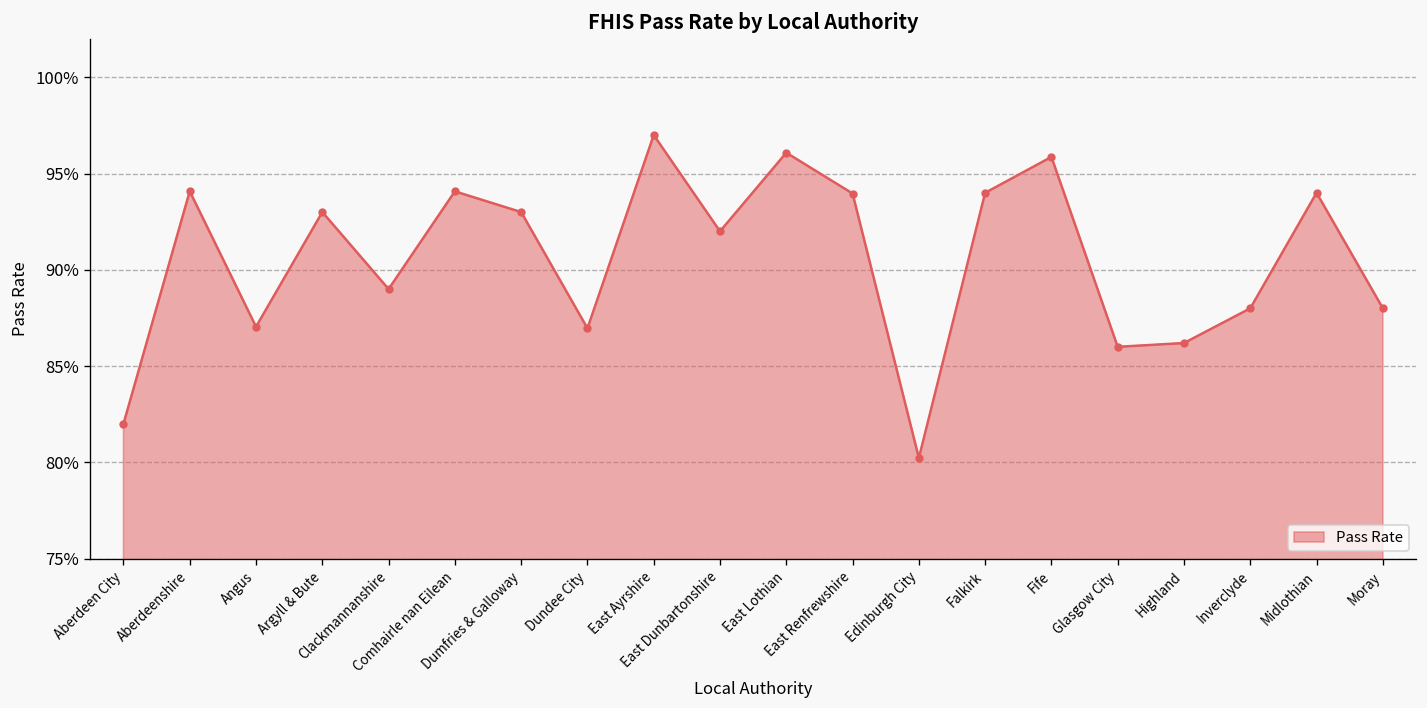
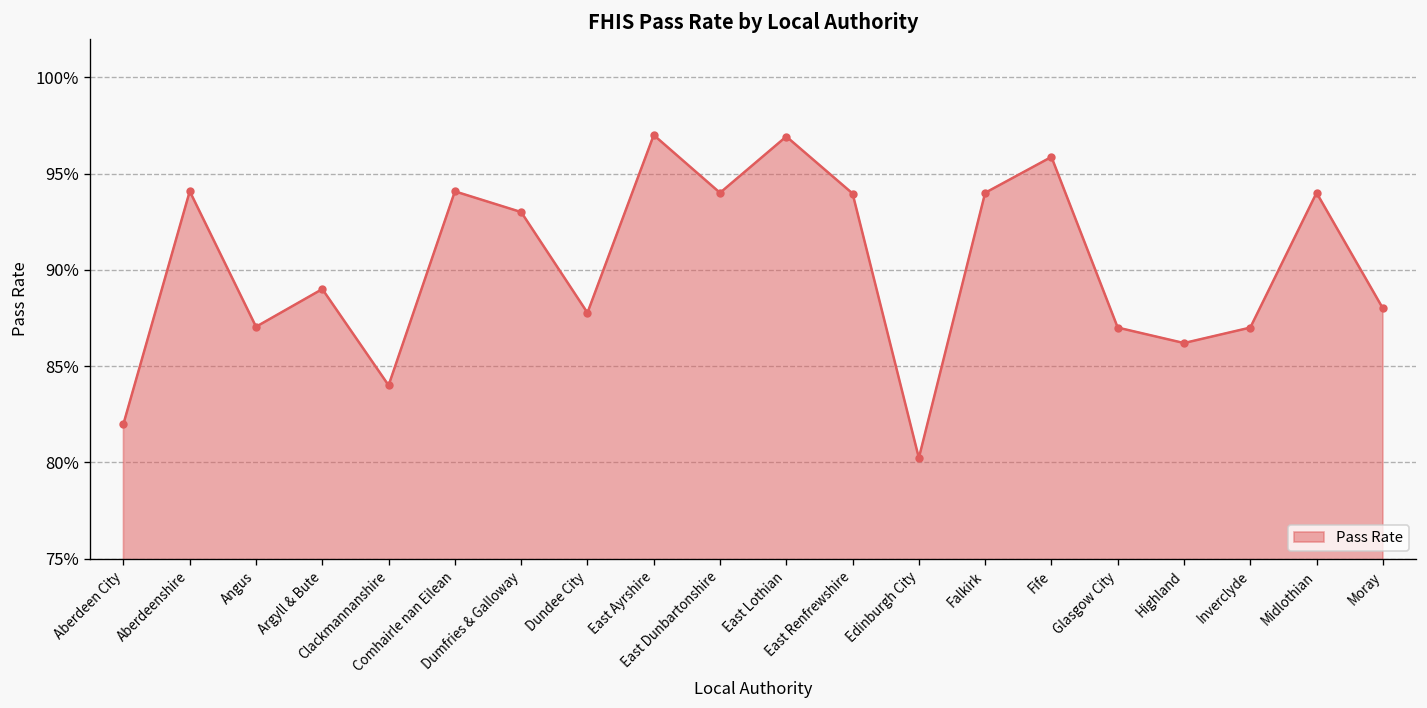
Argyll & Bute: 93.0% -> 89.0%
Clackmannanshire: 89.0% -> 84.0%
Dundee City: 87.0% -> 87.8%
East Dunbartonshire: 92.0% -> 94.0%
East Lothian: 96.1% -> 96.9%
Glasgow City: 86.0% -> 87.0%
Inverclyde: 88.0% -> 87.0%
